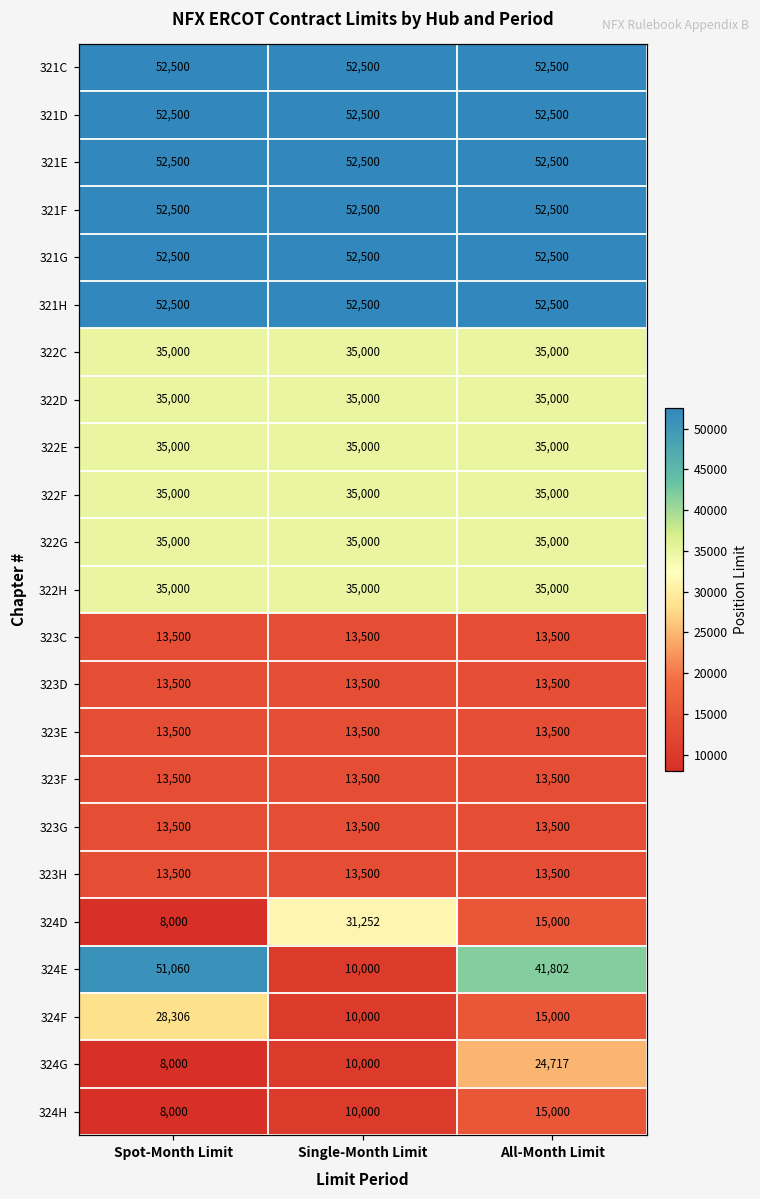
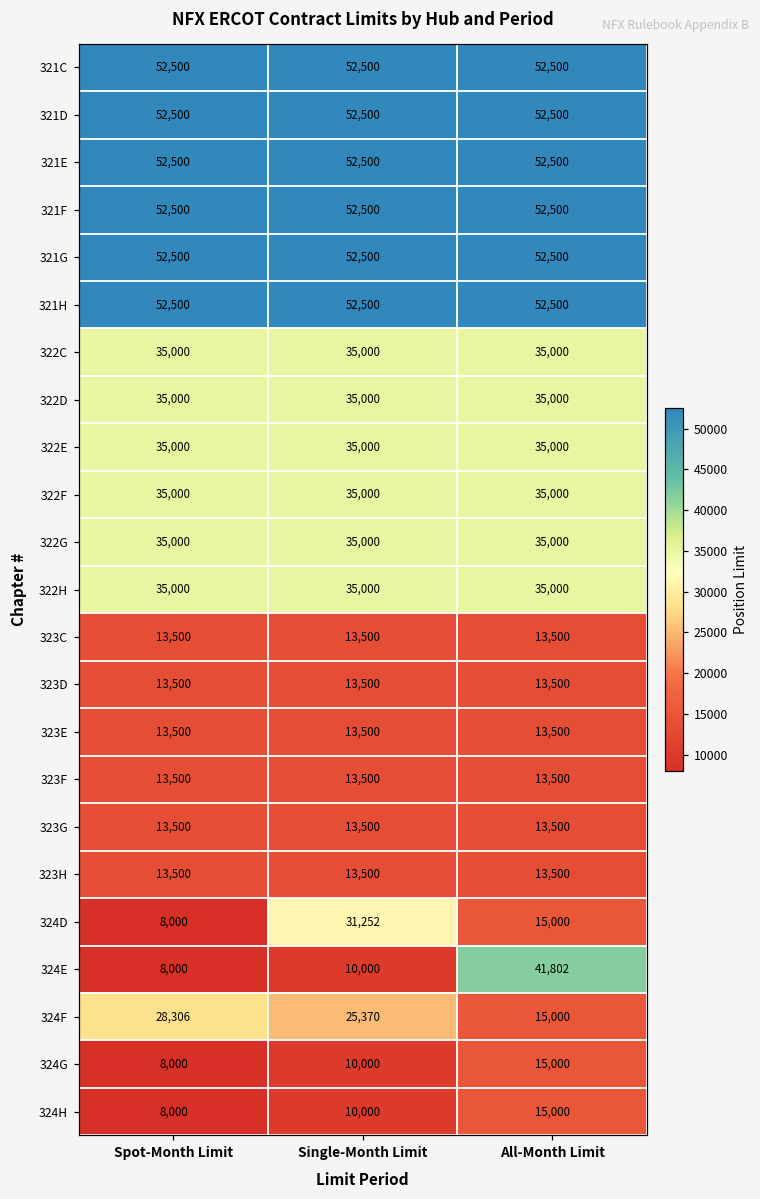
324E, Spot-Month Limit: 51,060 -> 8,000
324F, Single-Month Limit: 10,000 -> 25,370
324G, All-Month Limit: 24,717 -> 15,000
